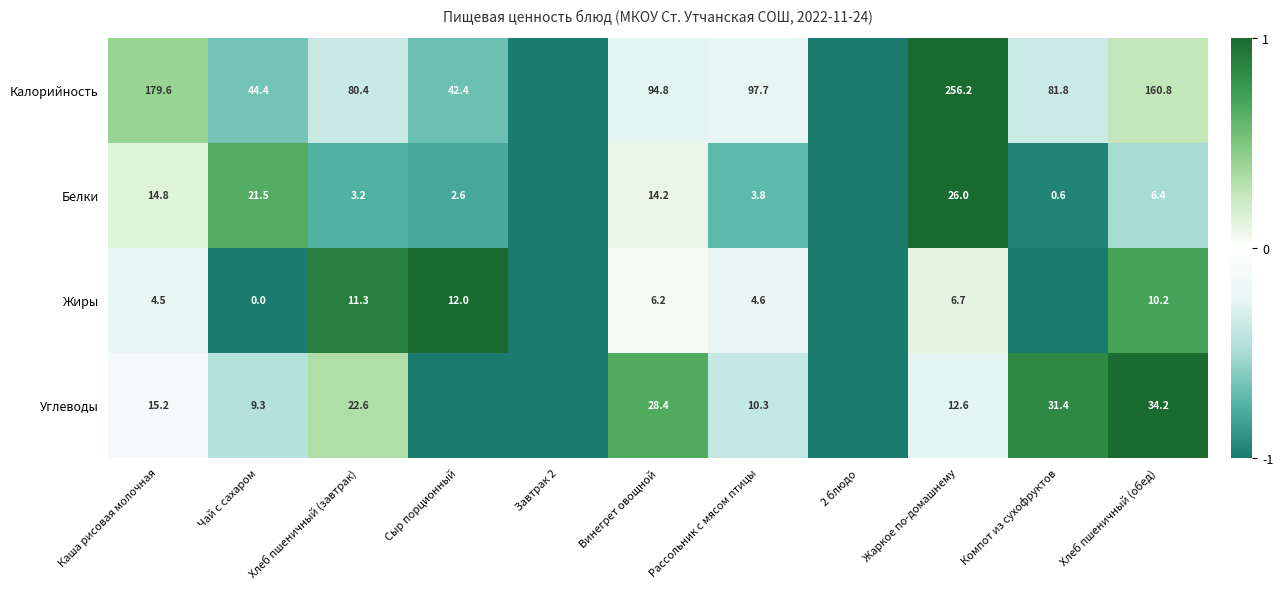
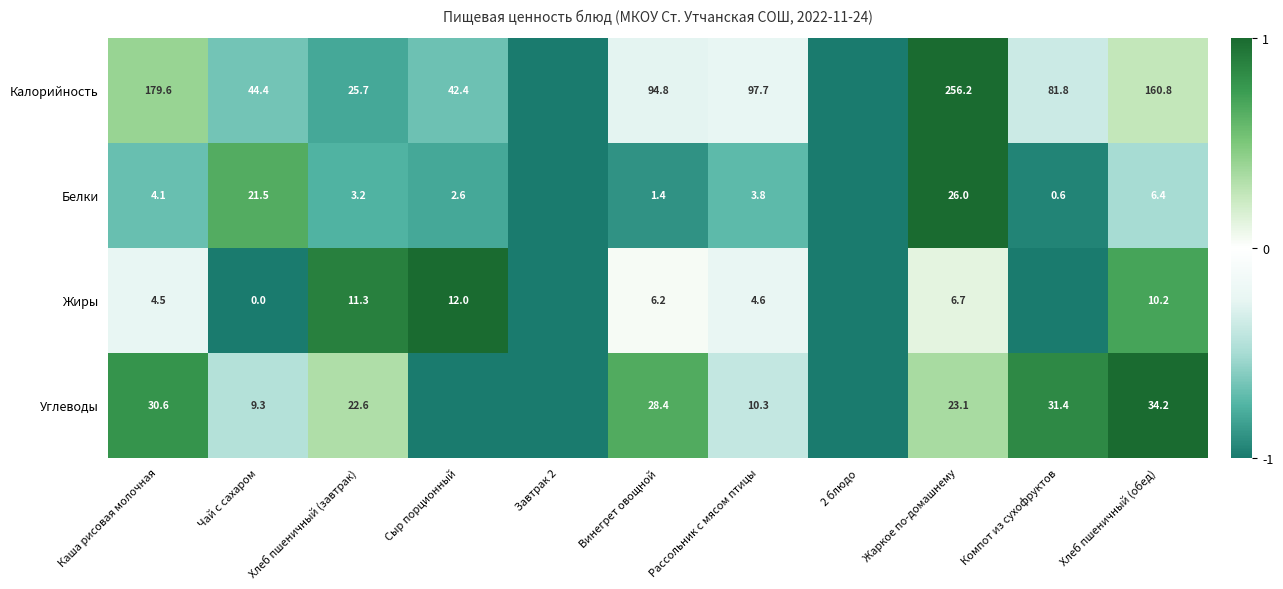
Калорийность, Хлеб пшеничный (завтрак): 80.4 -> 25.7
Белки, Каша рисовая молочная: 14.8 -> 4.1
Белки, Винегрет овощной: 14.2 -> 1.4
Углеводы, Каша рисовая молочная: 15.2 -> 30.6
Углеводы, Жаркое по-домашнему: 12.6 -> 23.1
